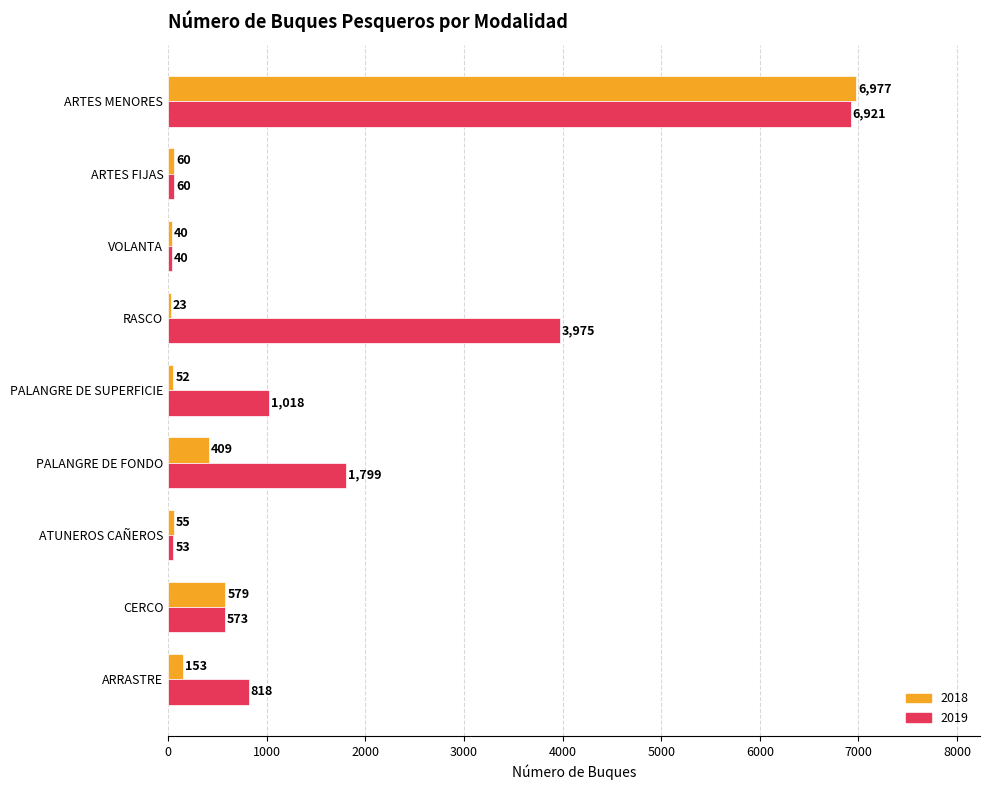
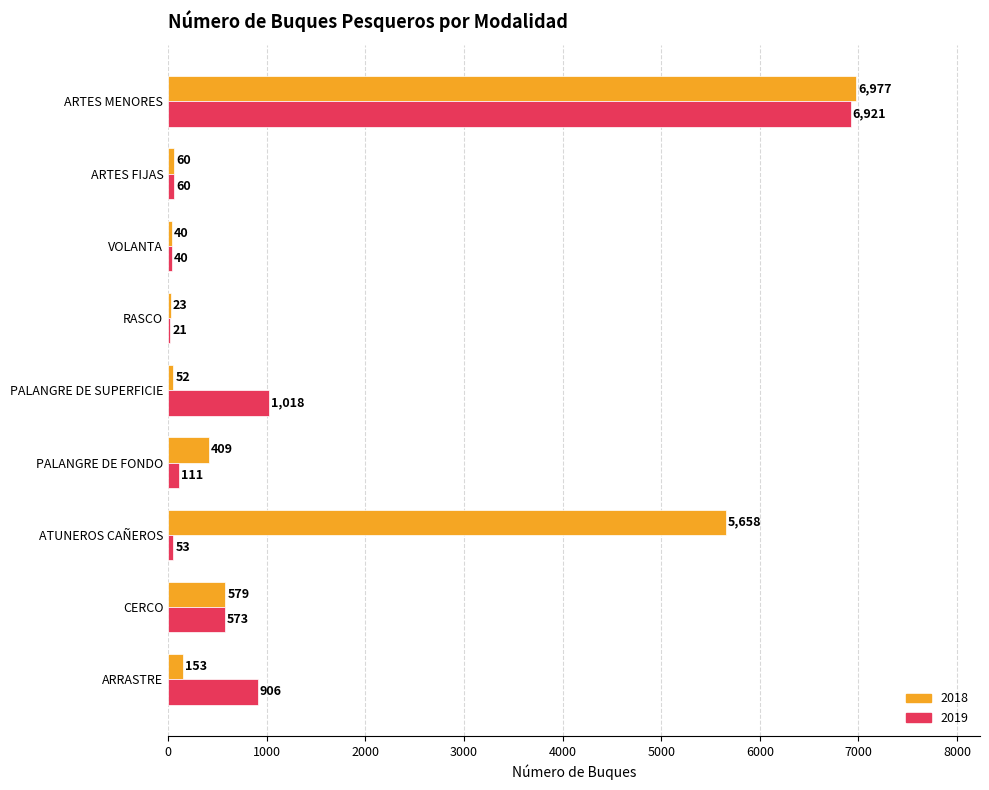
2019, RASCO: 3,975 -> 21
2019, PALANGRE DE FONDO: 1,799 -> 111
2018, ATUNEROS CAÑEROS: 55 -> 5,658
2019, ARRASTRE: 818 -> 906
